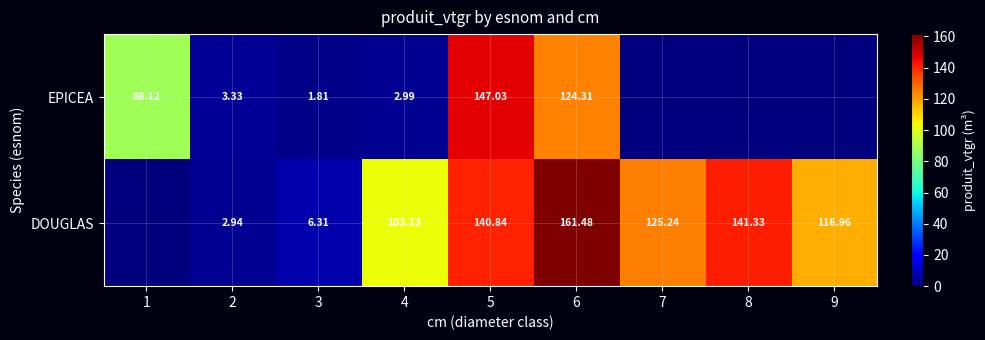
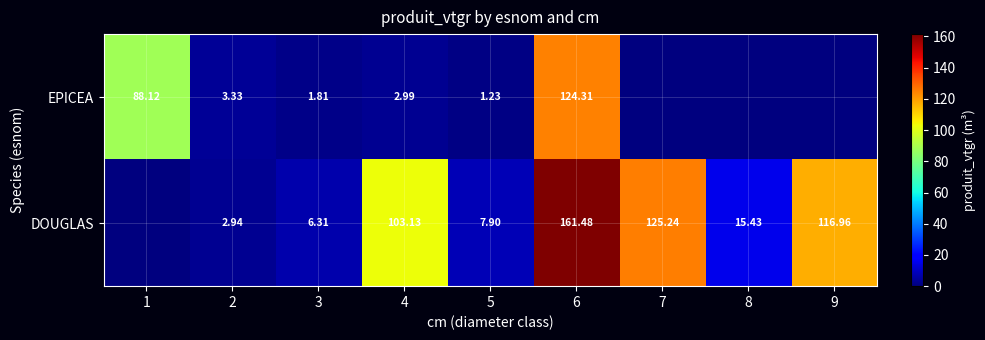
EPICEA, 5: 147.03 -> 1.23
DOUGLAS, 5: 140.84 -> 7.90
DOUGLAS, 8: 141.33 -> 15.43
